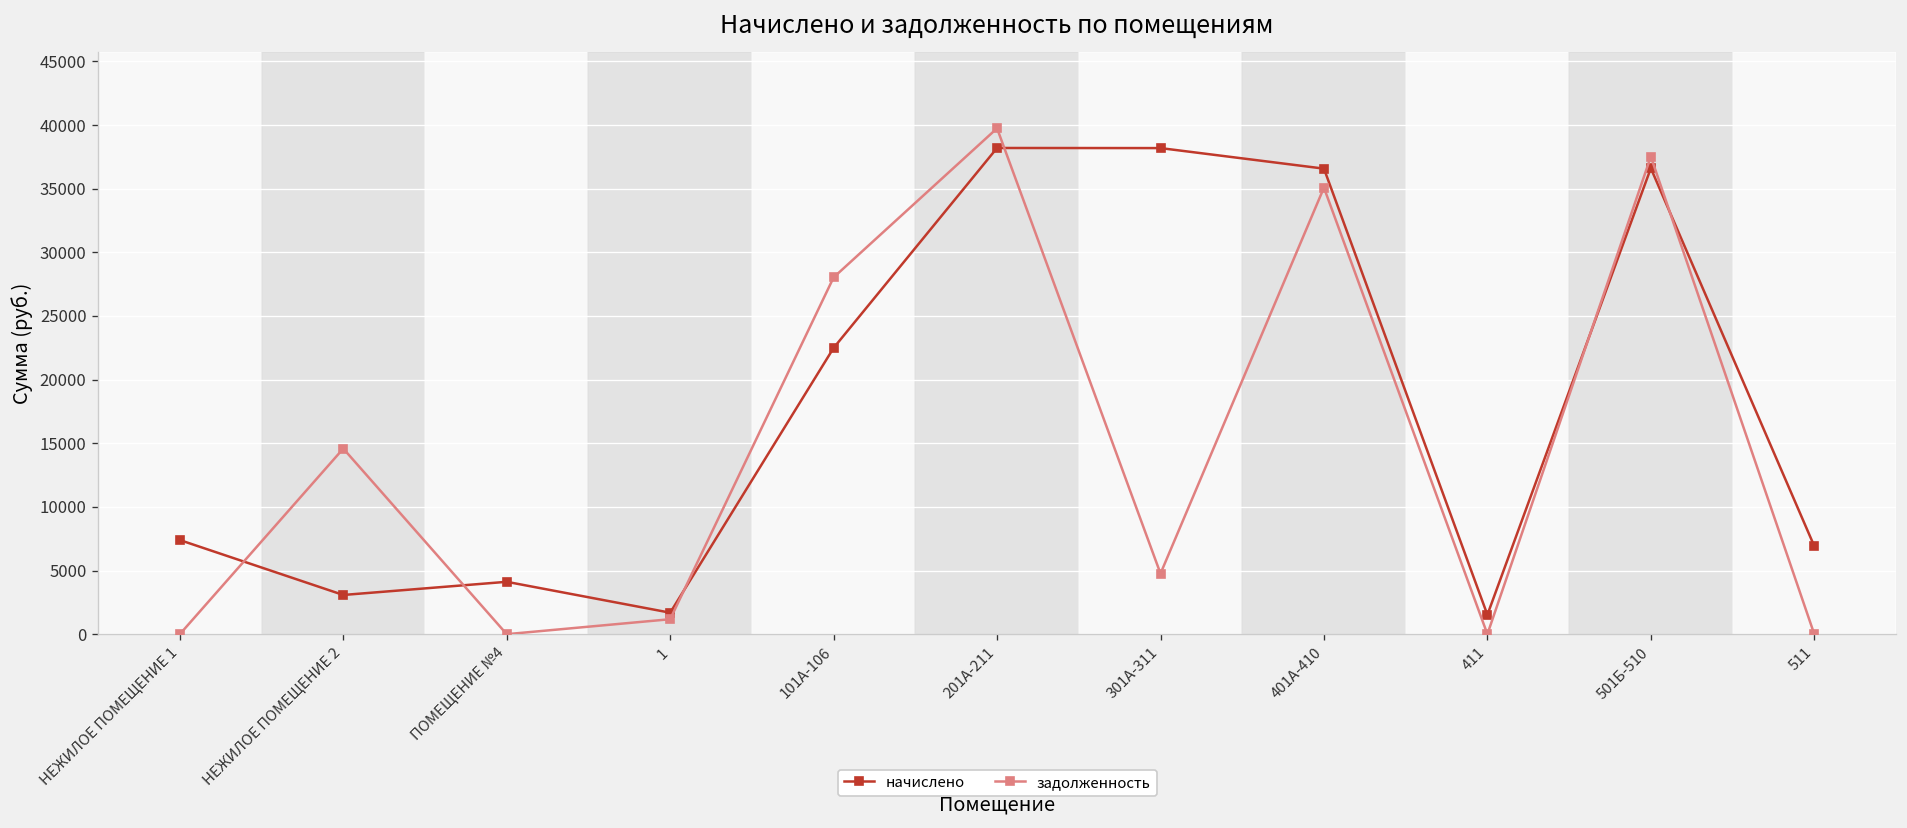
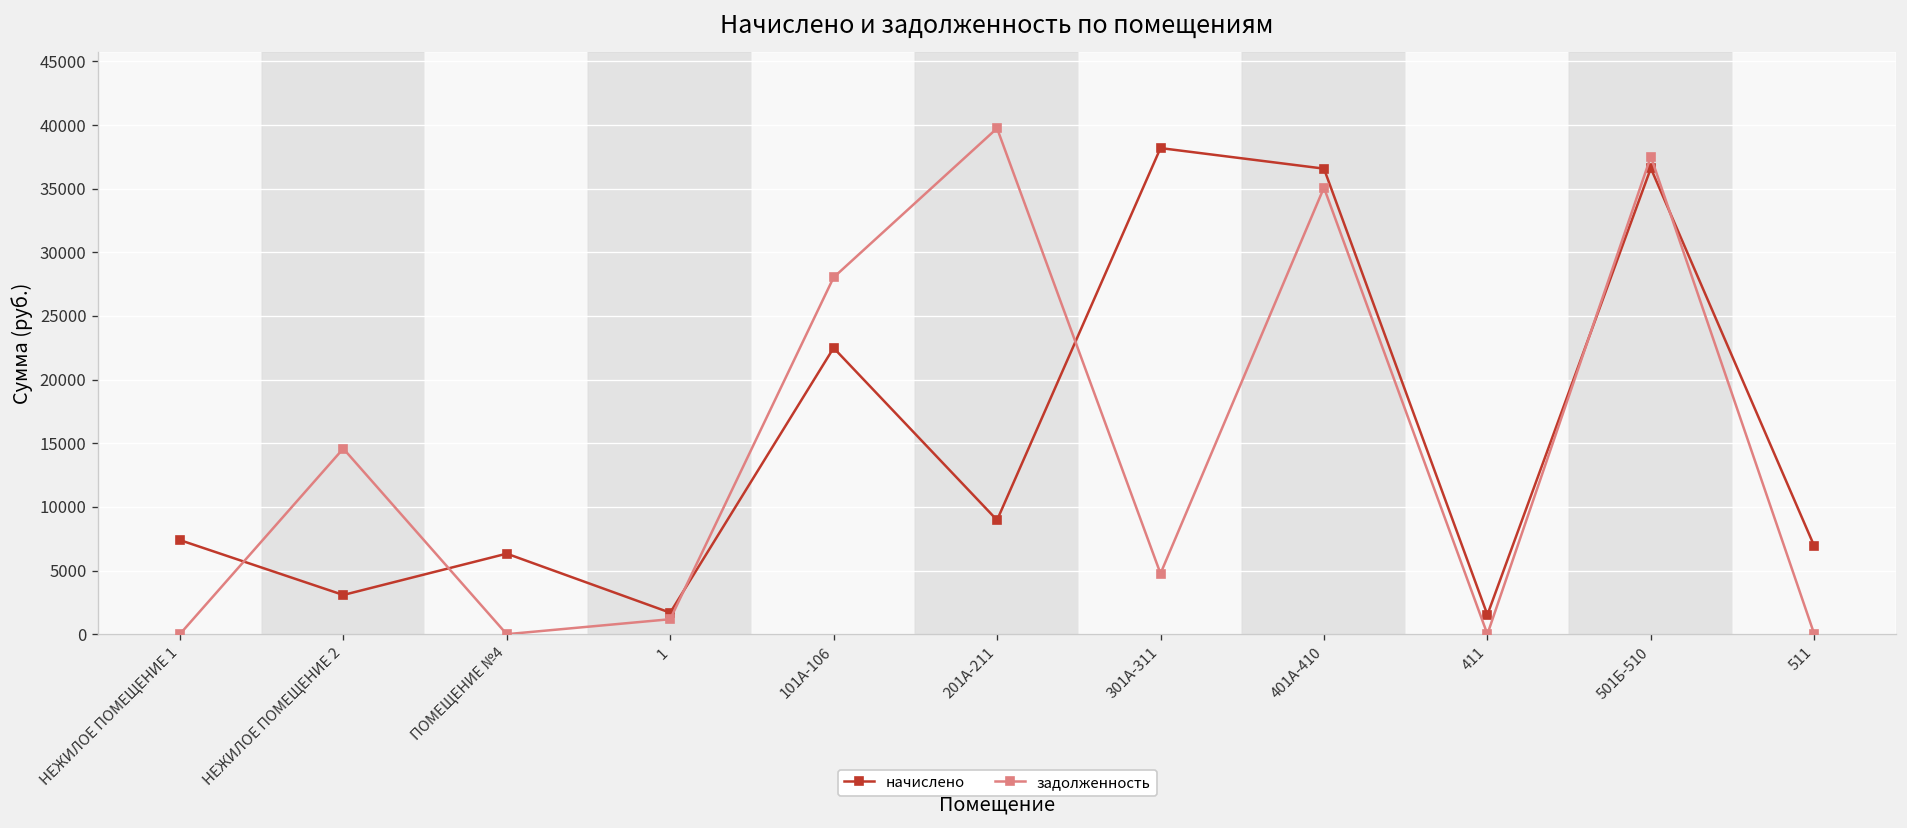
начислено, ПОМЕЩЕНИЕ №4: 4100 -> 6300
начислено, 201А-211: 38200 -> 9000
